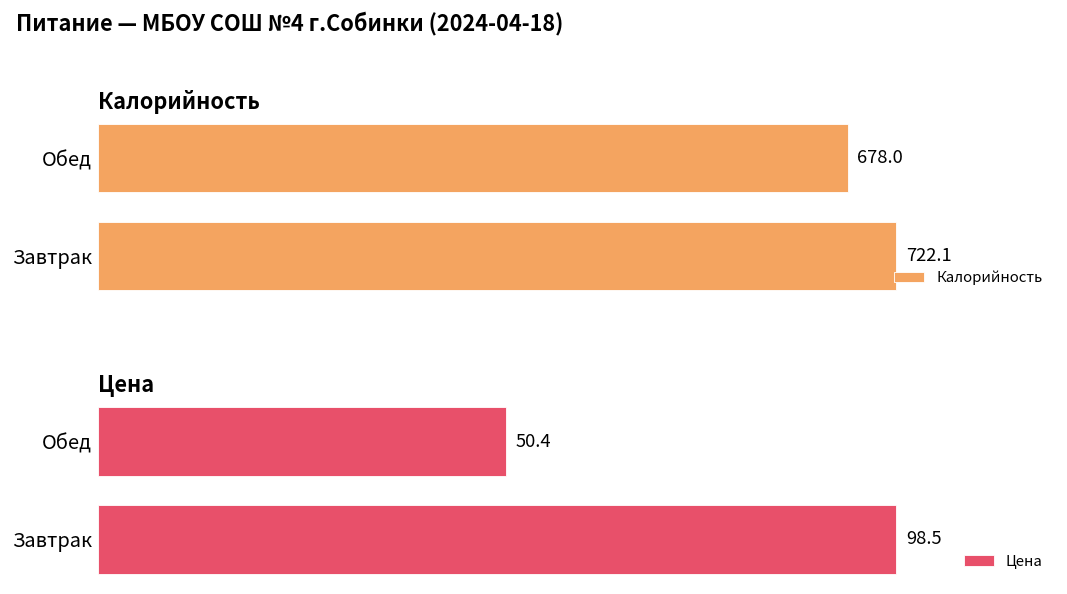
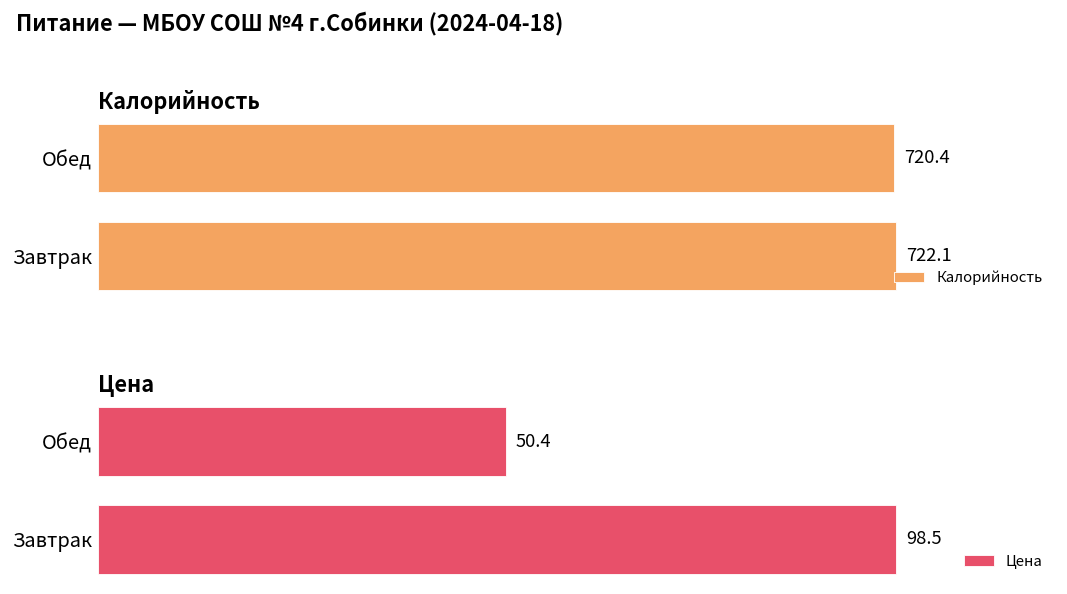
Калорийность, Обед: 678.0 -> 720.4
